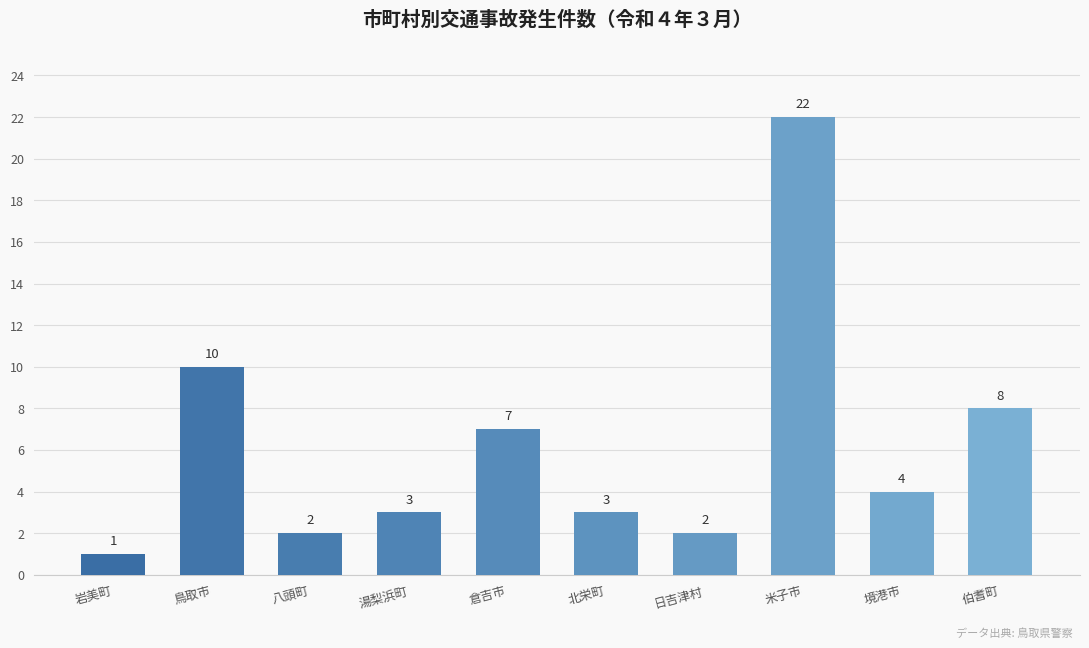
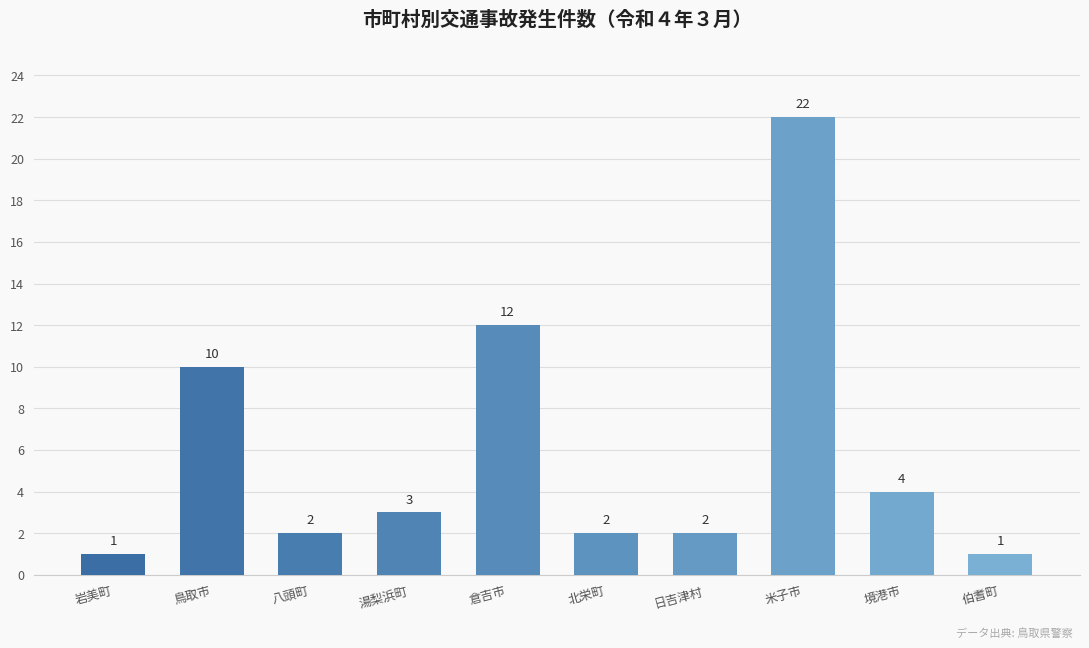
倉吉市: 7 -> 12
北栄町: 3 -> 2
伯耆町: 8 -> 1
